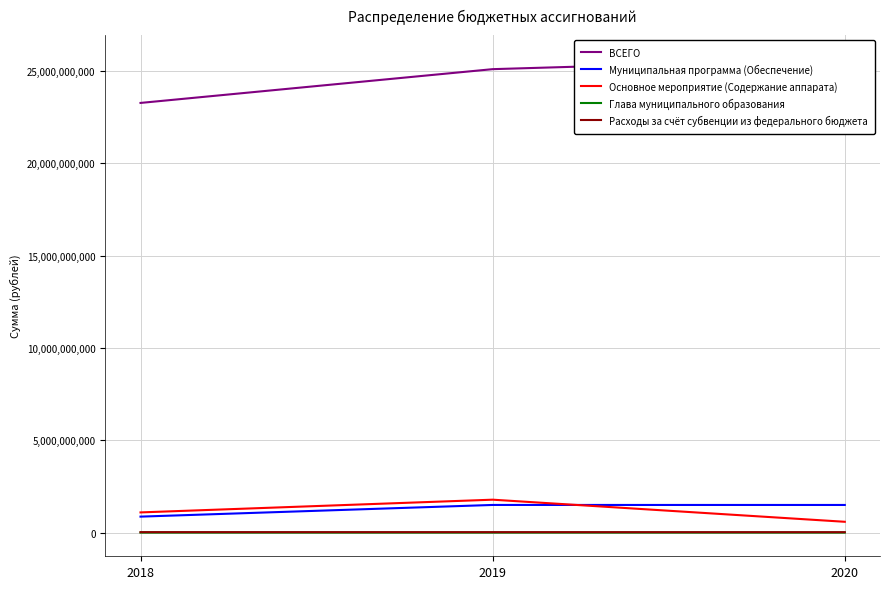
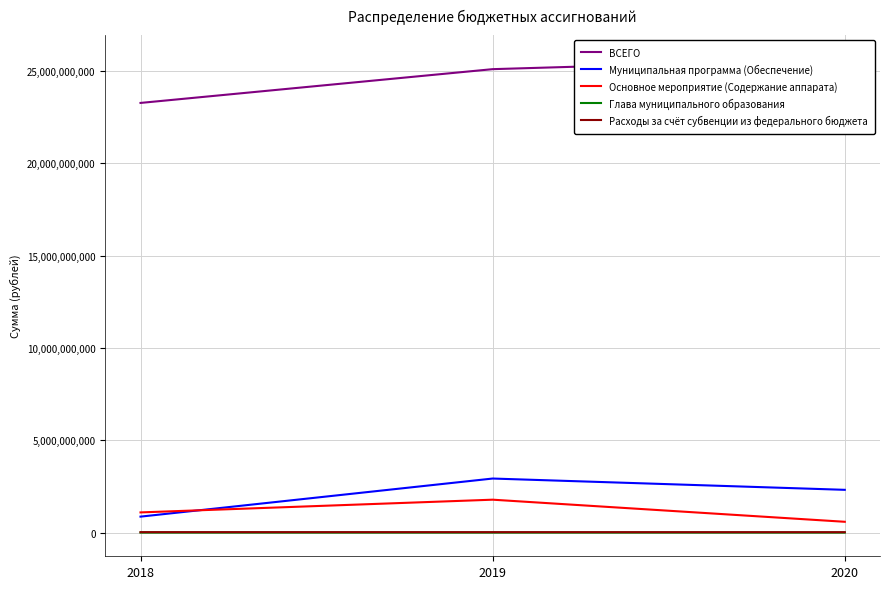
Муниципальная программа (Обеспечение), 2019: 1,500,000,000 -> 2,900,000,000
Муниципальная программа (Обеспечение), 2020: 1,500,000,000 -> 2,300,000,000
